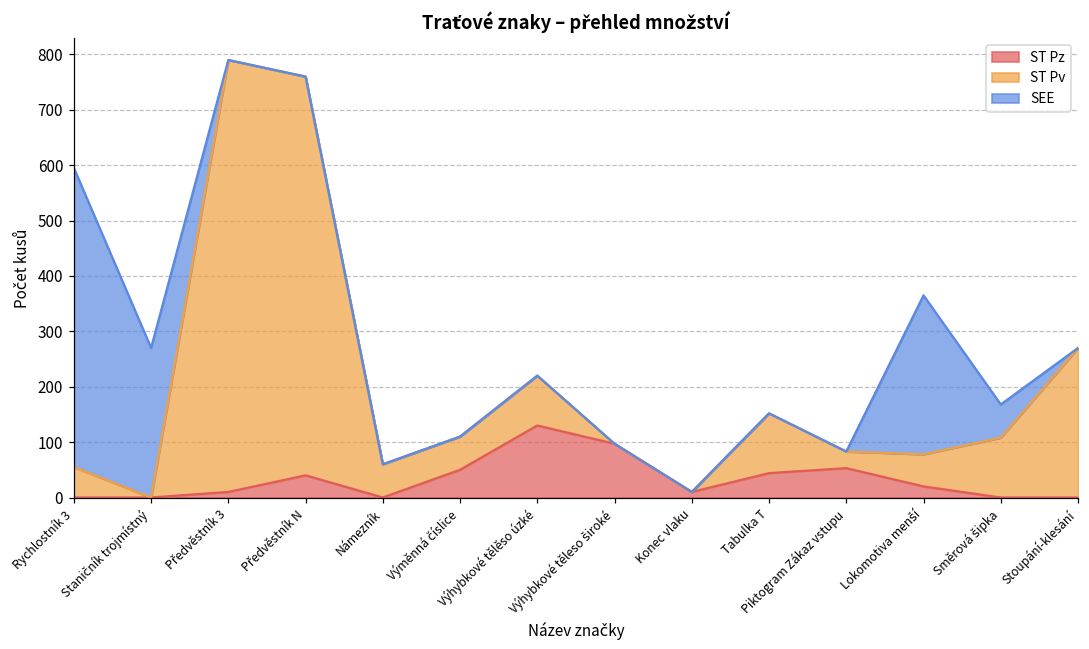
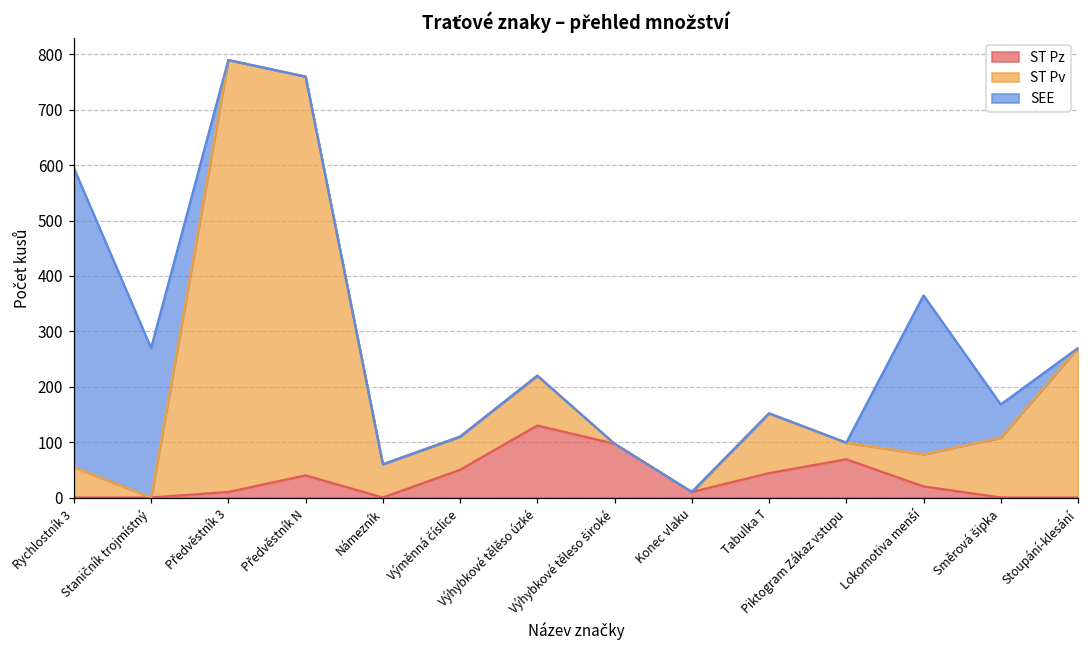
ST Pz, Piktogram Zákaz vstupu: 50 -> 70
